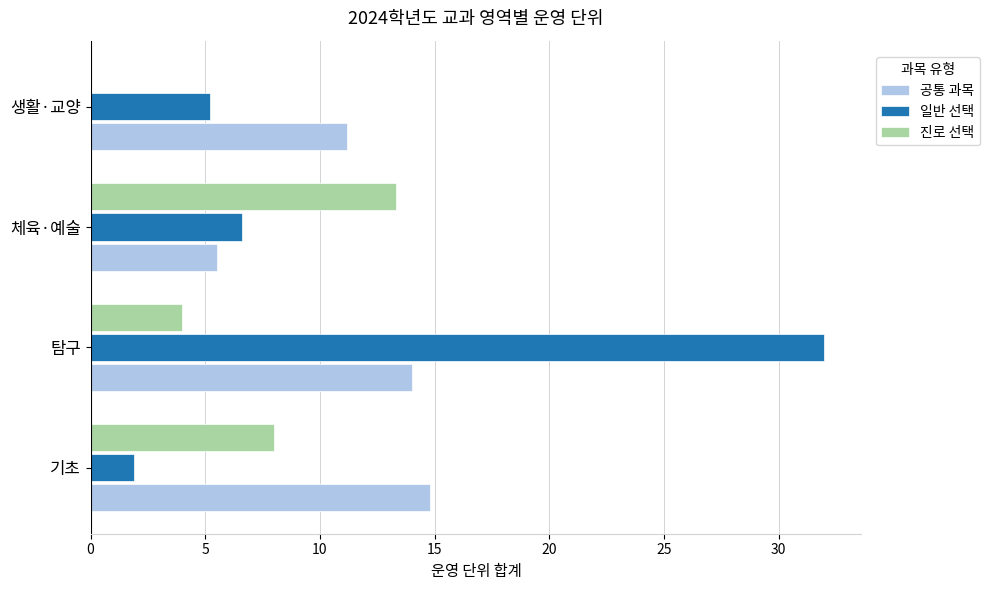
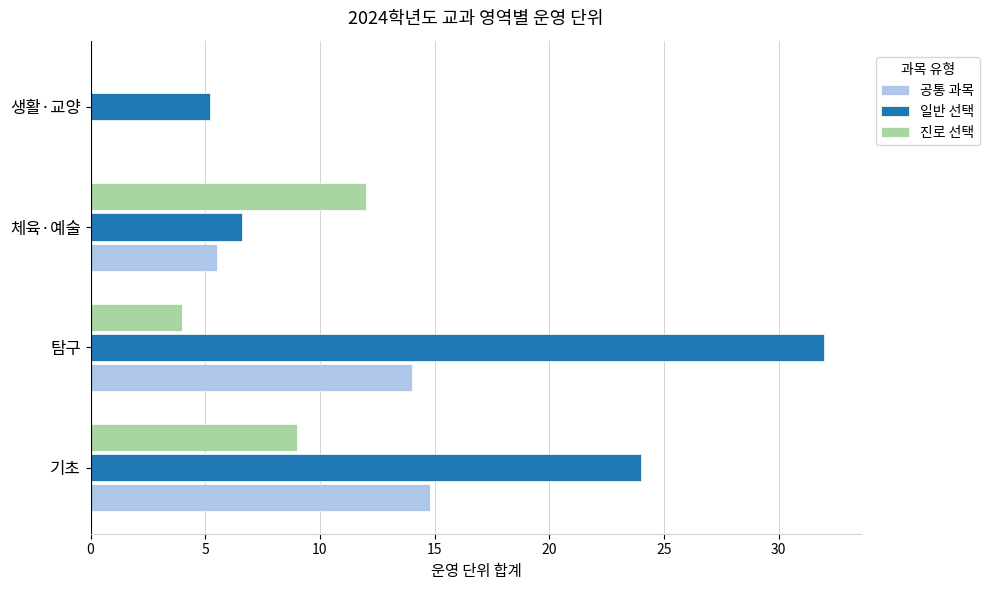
공통 과목, 생활·교양: 11.2 -> 0.0
진로 선택, 체육·예술: 13.3 -> 12.0
진로 선택, 기초: 8 -> 9
일반 선택, 기초: 1.9 -> 24.0
